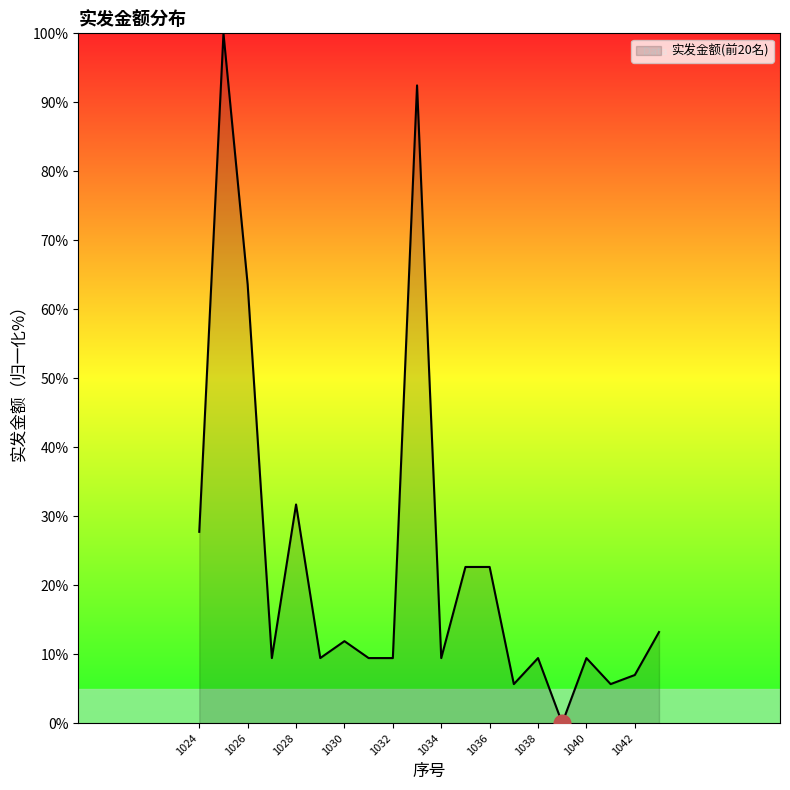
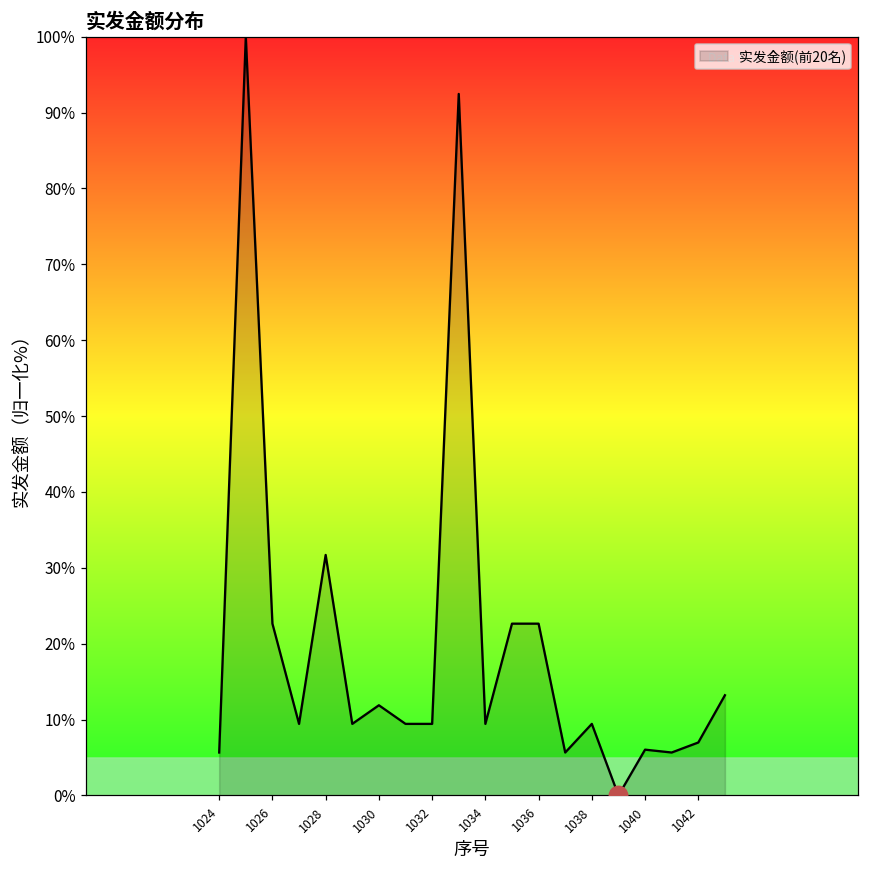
实发金额(前20名), 1024: 28% -> 6%
实发金额(前20名), 1026: 64% -> 23%
实发金额(前20名), 1040: 9% -> 6%
